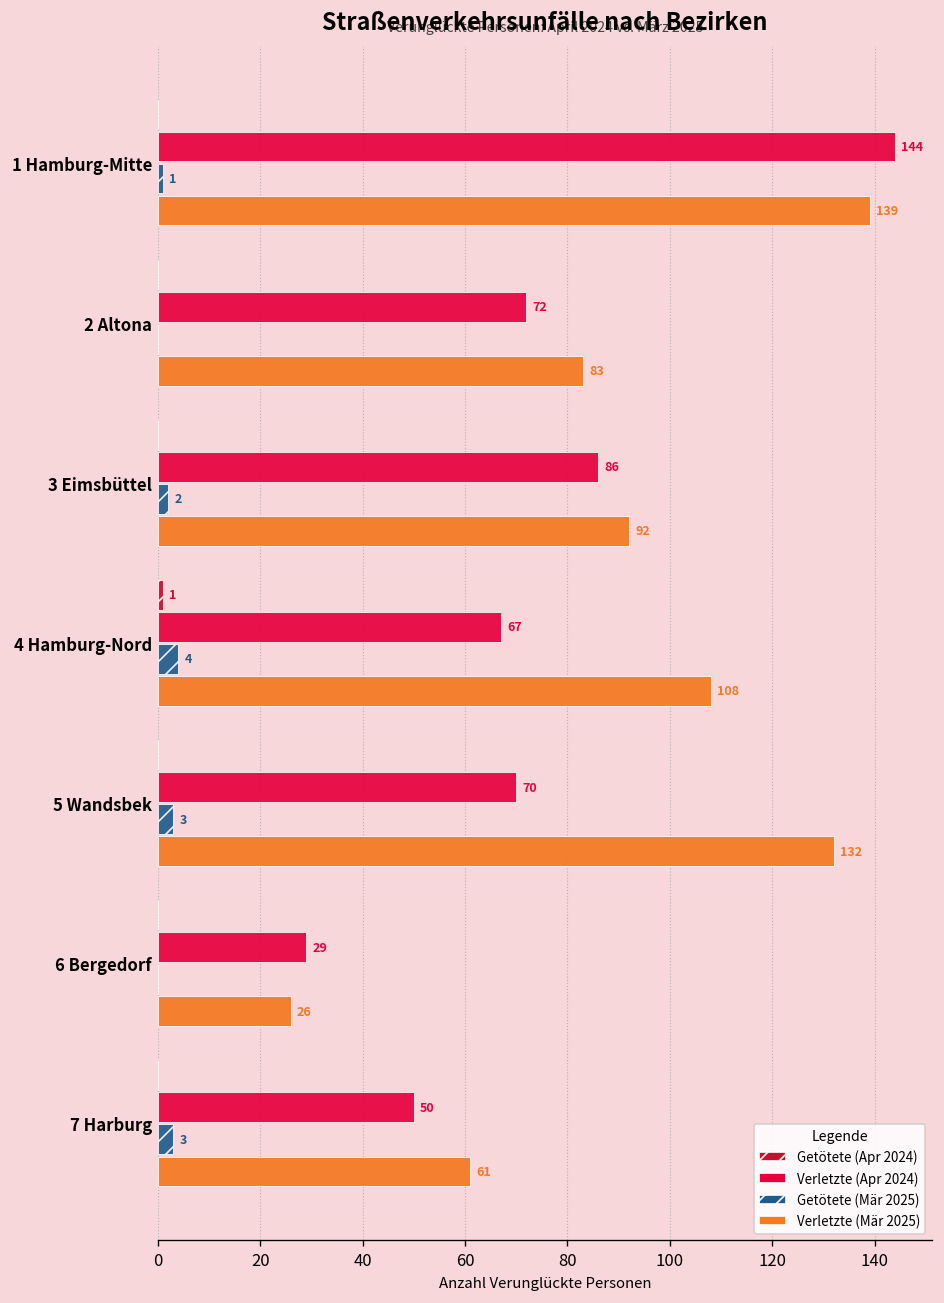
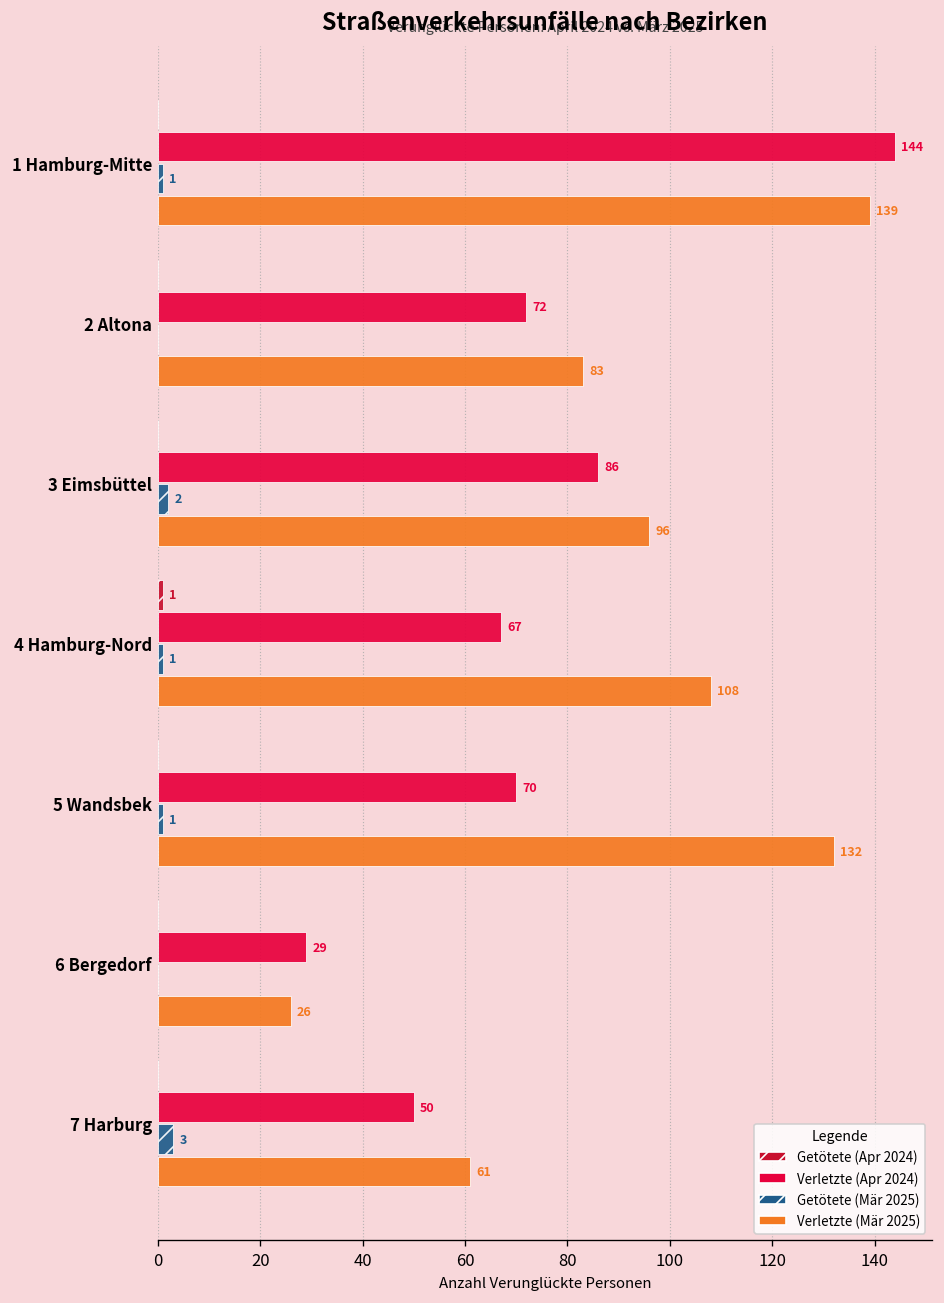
Verletzte (Mär 2025), 3 Eimsbüttel: 92 -> 96
Getötete (Mär 2025), 4 Hamburg-Nord: 4 -> 1
Getötete (Mär 2025), 5 Wandsbek: 3 -> 1
